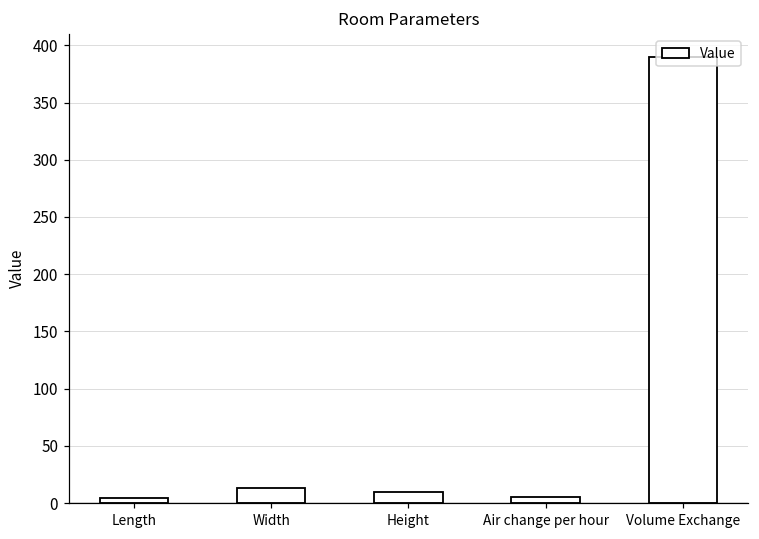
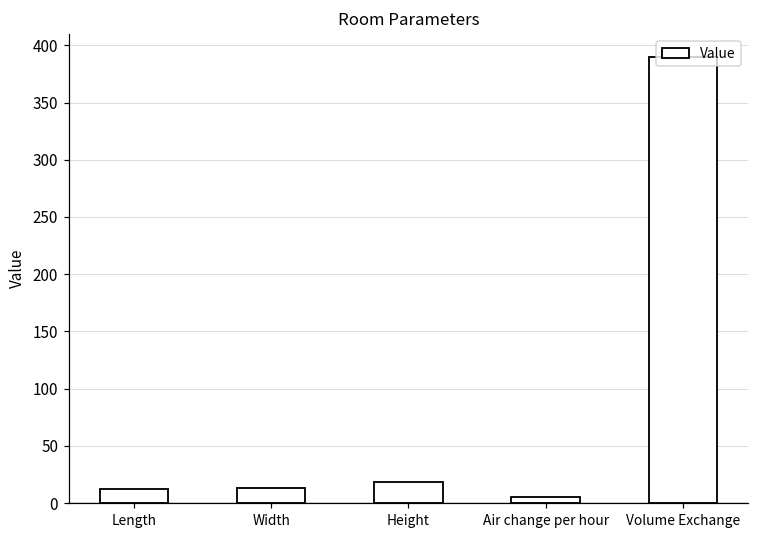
Length: 4 -> 12
Height: 10 -> 18
